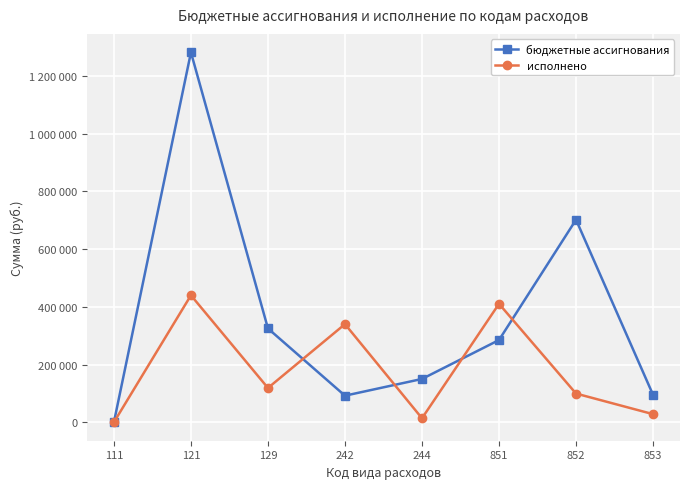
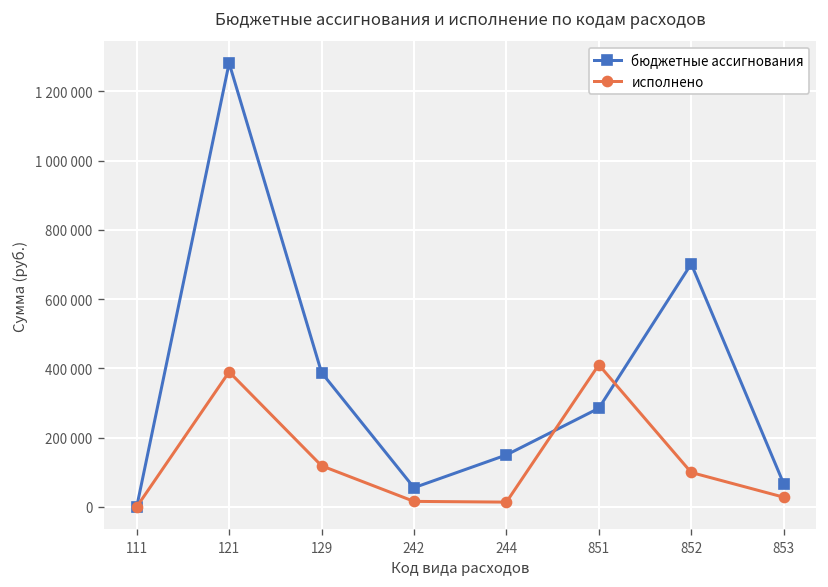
исполнено, 121: 440000 -> 390000
бюджетные ассигнования, 129: 330000 -> 390000
бюджетные ассигнования, 242: 90000 -> 60000
исполнено, 242: 340000 -> 20000
бюджетные ассигнования, 853: 100000 -> 70000
